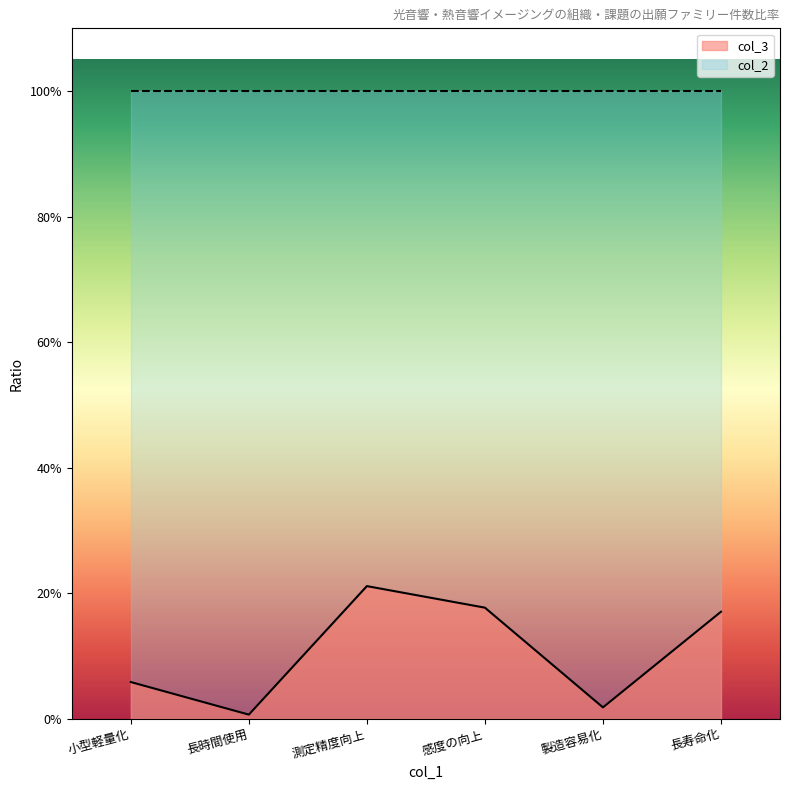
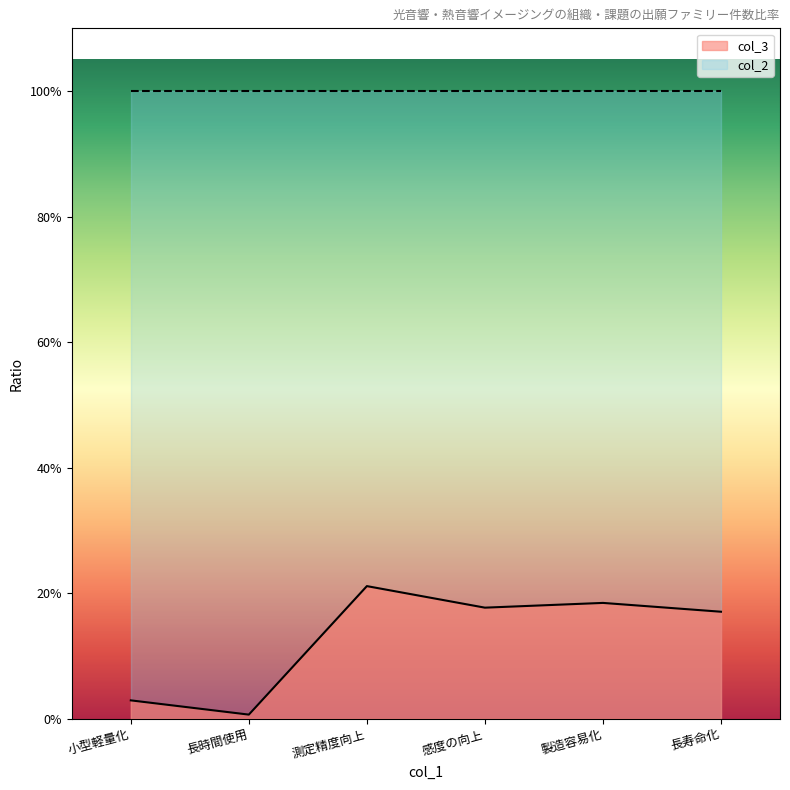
col_3, 小型軽量化: 6% -> 3%
col_3, 製造容易化: 2% -> 18%
